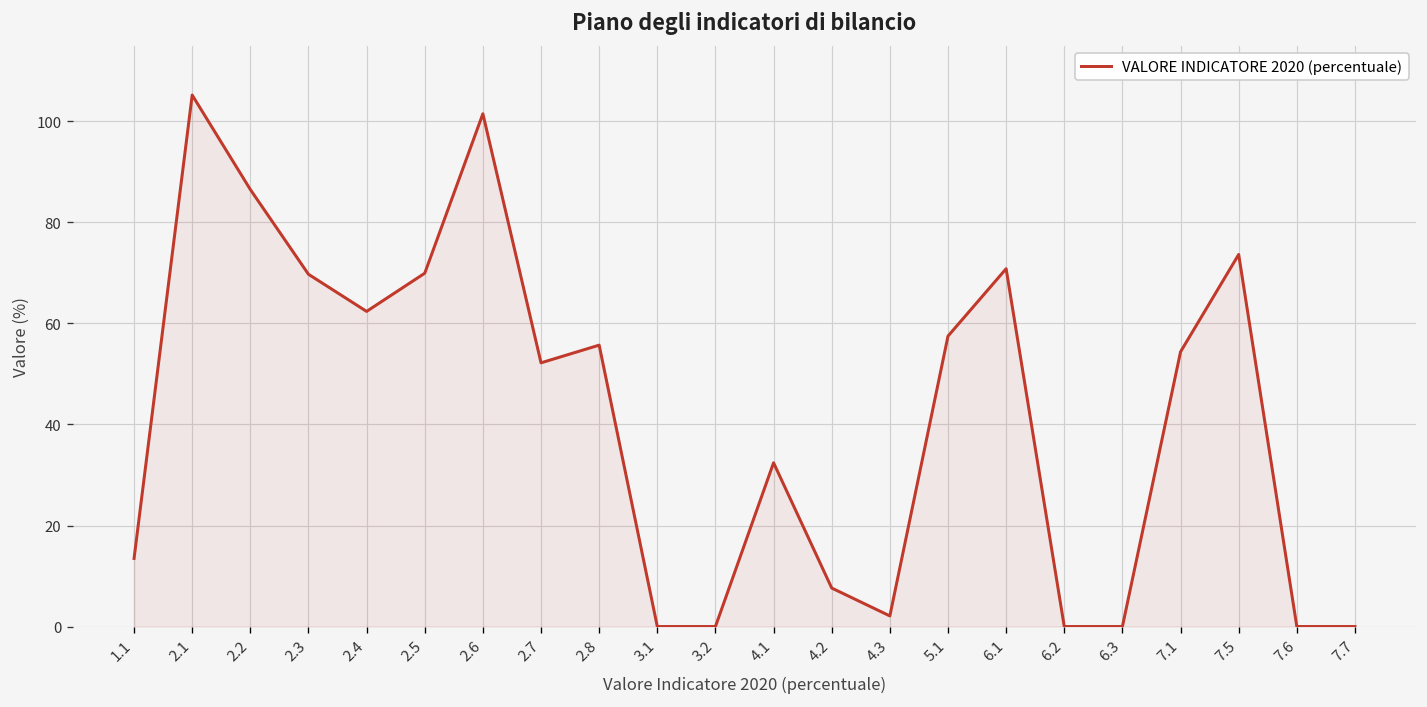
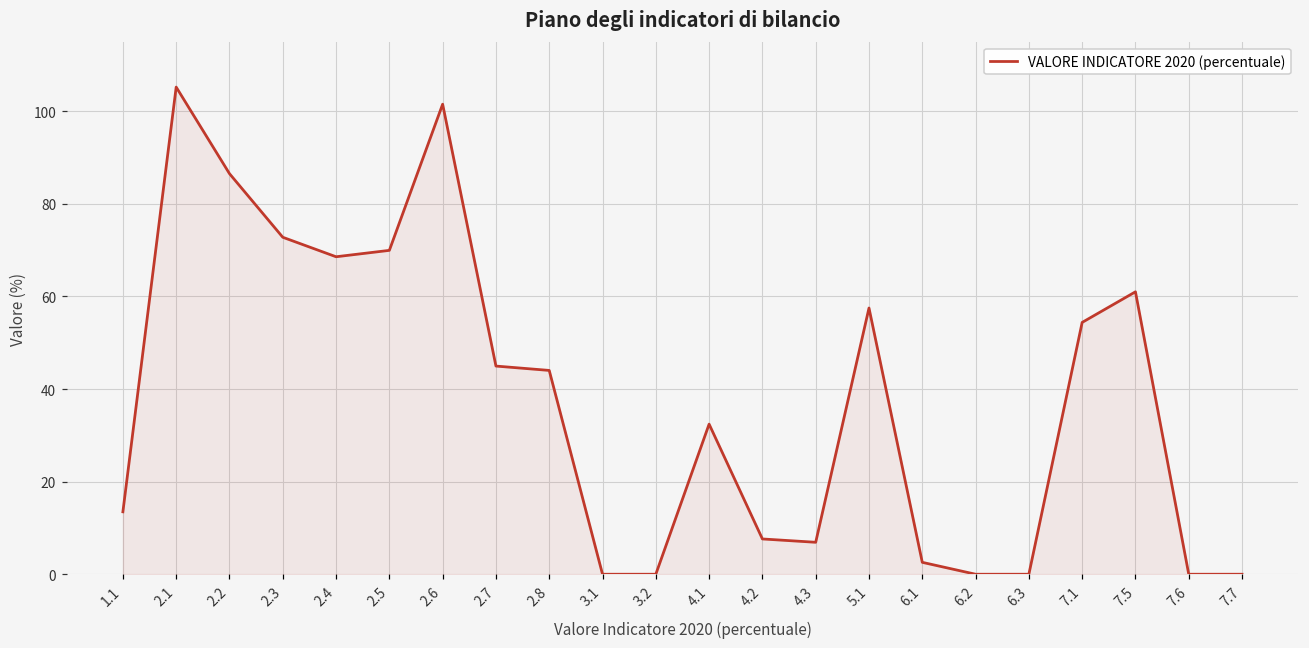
2.3: 70 -> 73
2.4: 62 -> 69
2.7: 52 -> 45
2.8: 56 -> 44
4.3: 2 -> 7
6.1: 71 -> 3
7.5: 74 -> 61
